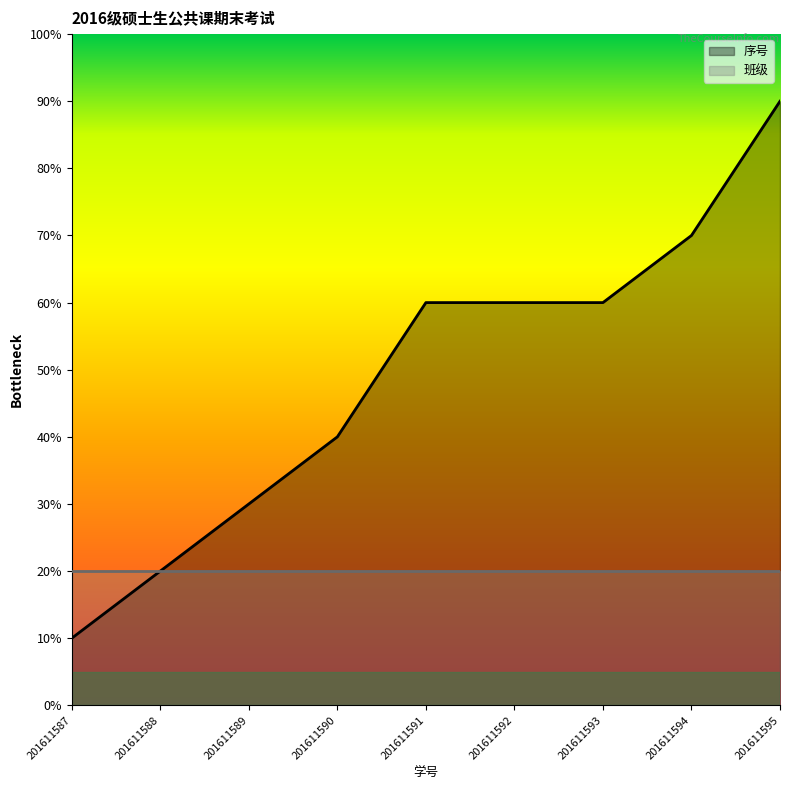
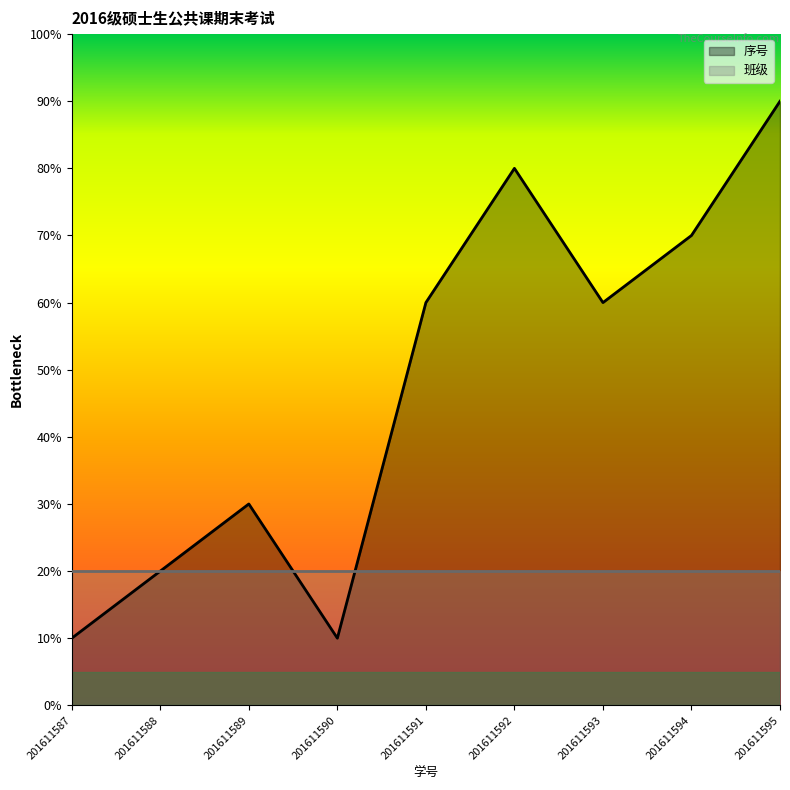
序号, 201611590: 40% -> 10%
序号, 201611592: 60% -> 80%
